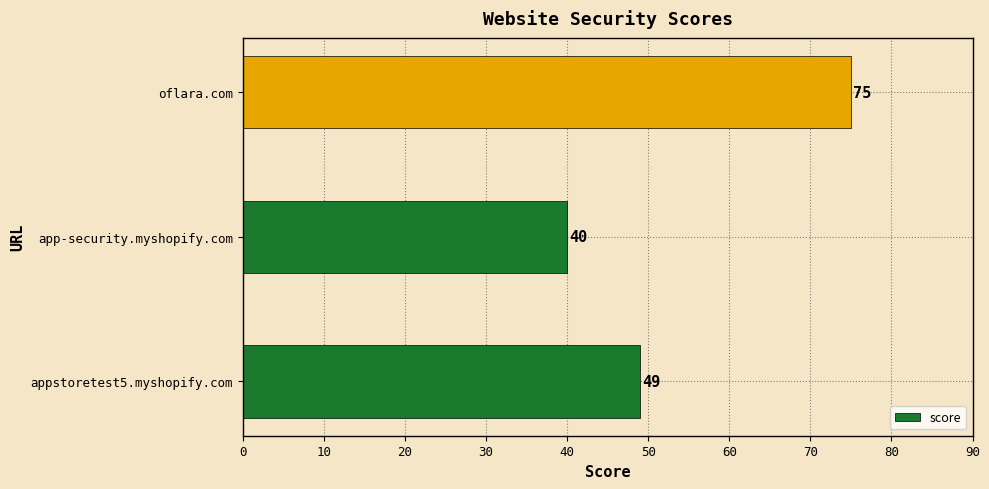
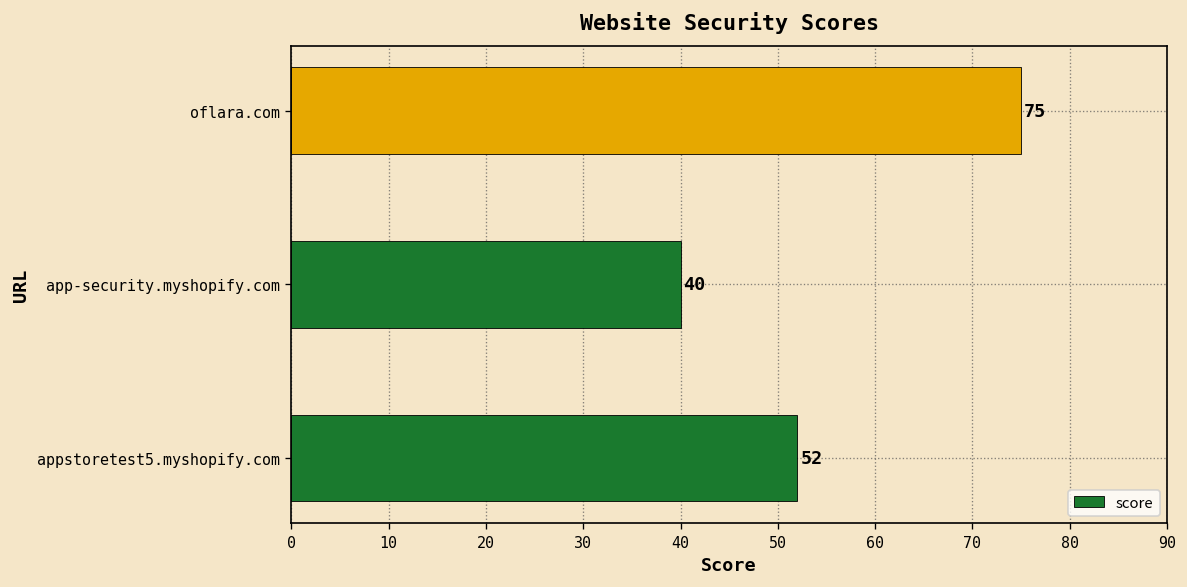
appstoretest5.myshopify.com: 49 -> 52
